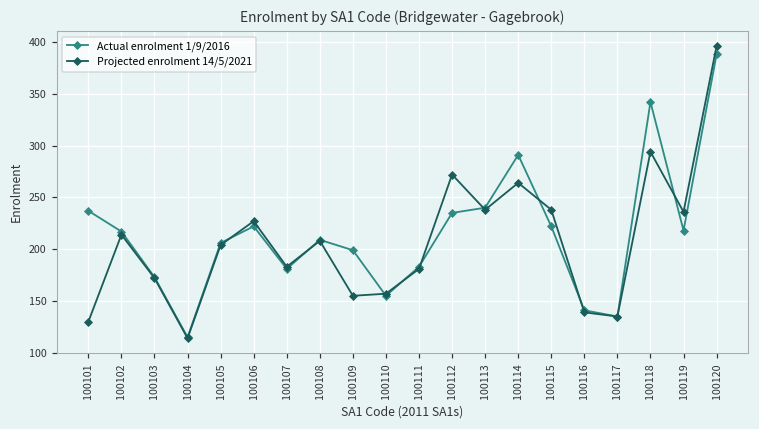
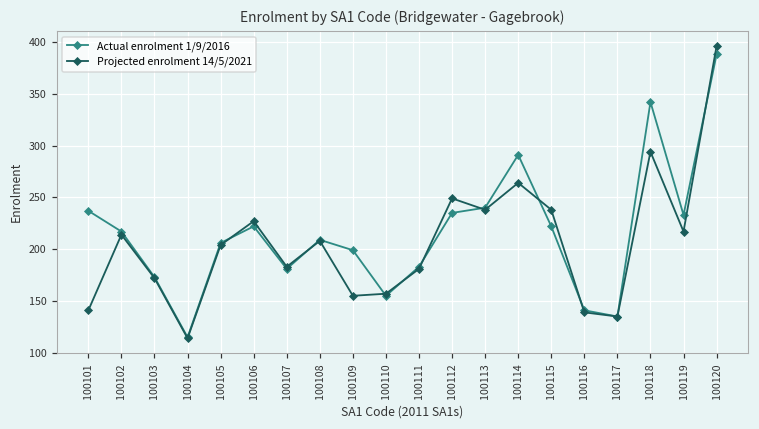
Projected enrolment 14/5/2021, 100101: 130 -> 140
Projected enrolment 14/5/2021, 100112: 270 -> 250
Actual enrolment 1/9/2016, 100119: 220 -> 230
Projected enrolment 14/5/2021, 100119: 240 -> 220
